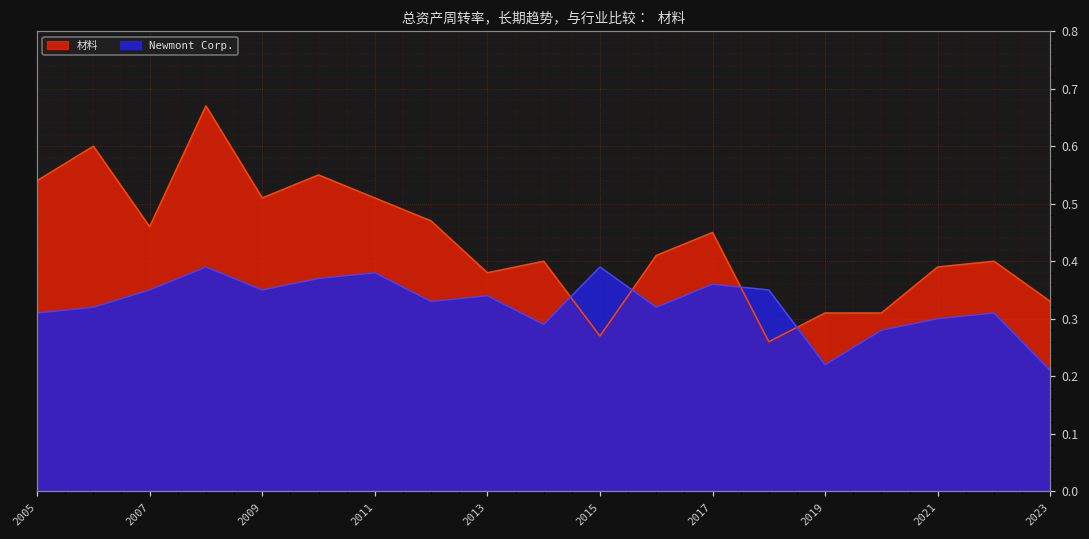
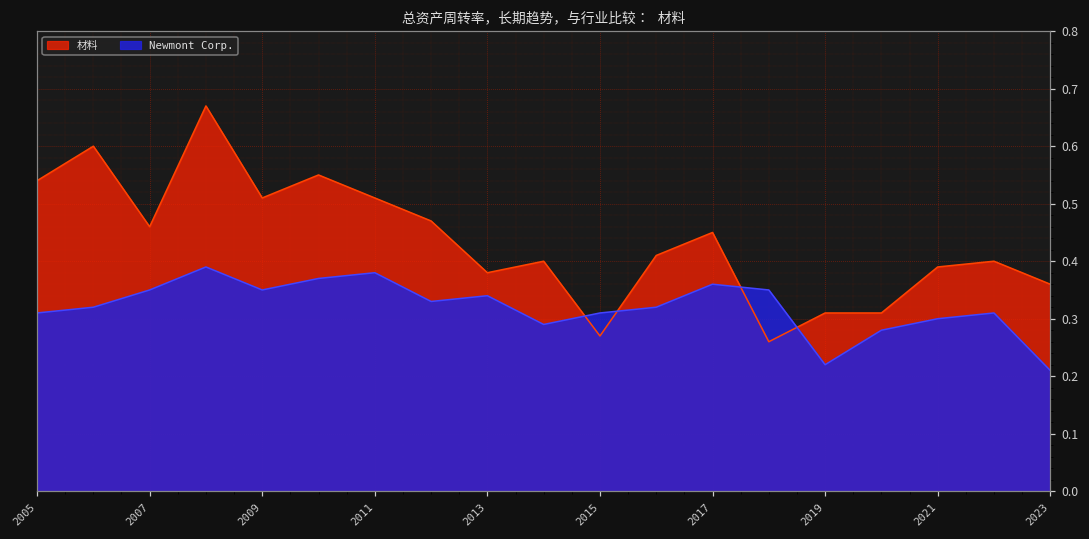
Newmont Corp., 2015: 0.39 -> 0.31
材料, 2023: 0.33 -> 0.36
